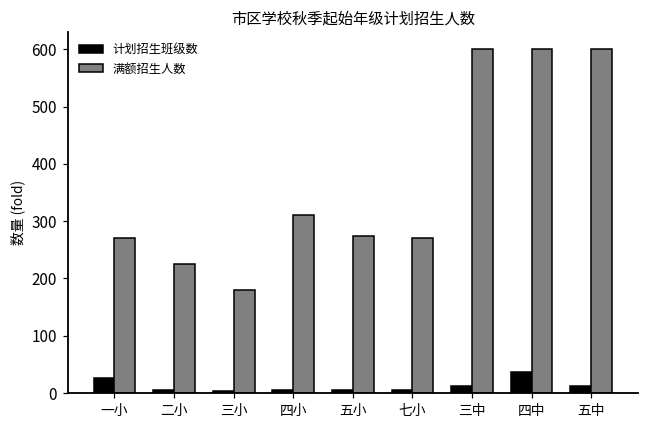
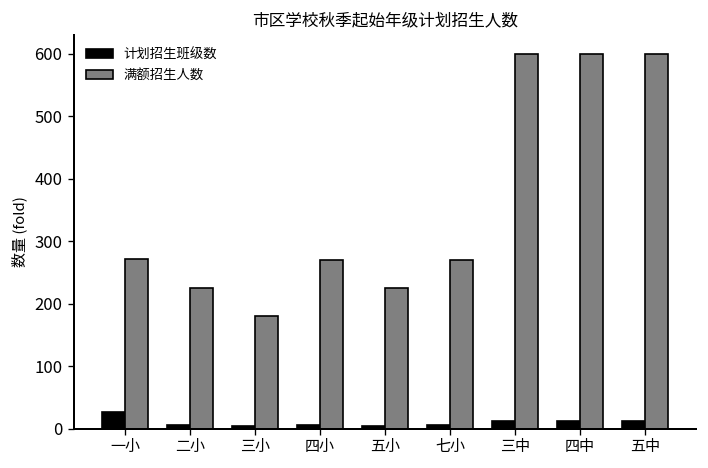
满额招生人数, 四小: 310 -> 270
满额招生人数, 五小: 280 -> 230
计划招生班级数, 四中: 40 -> 10
